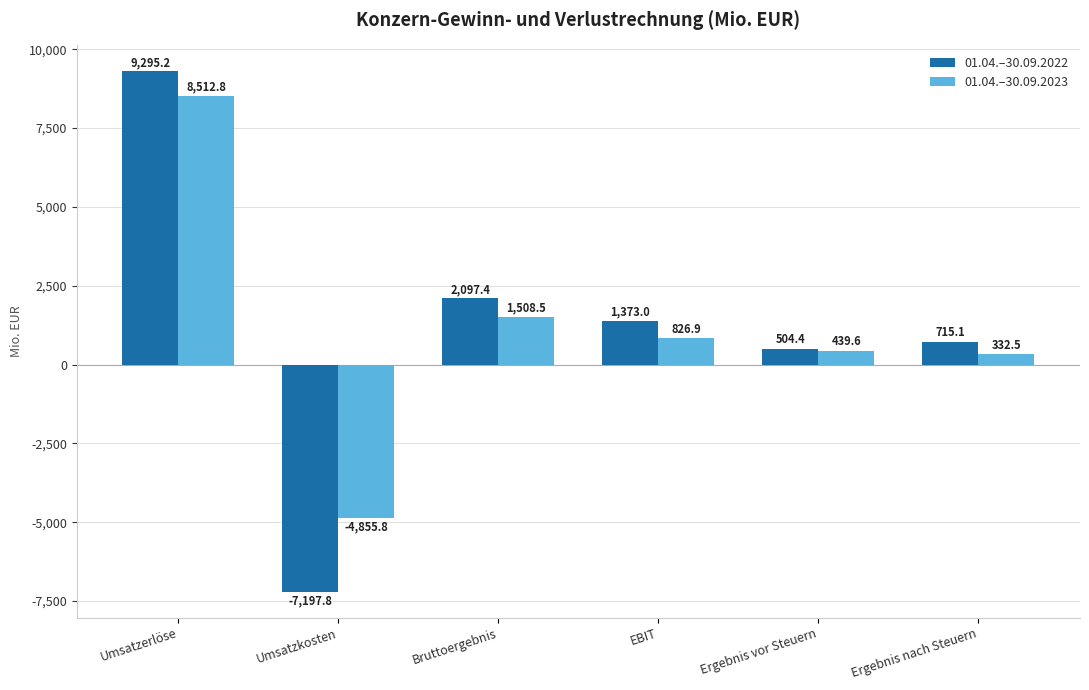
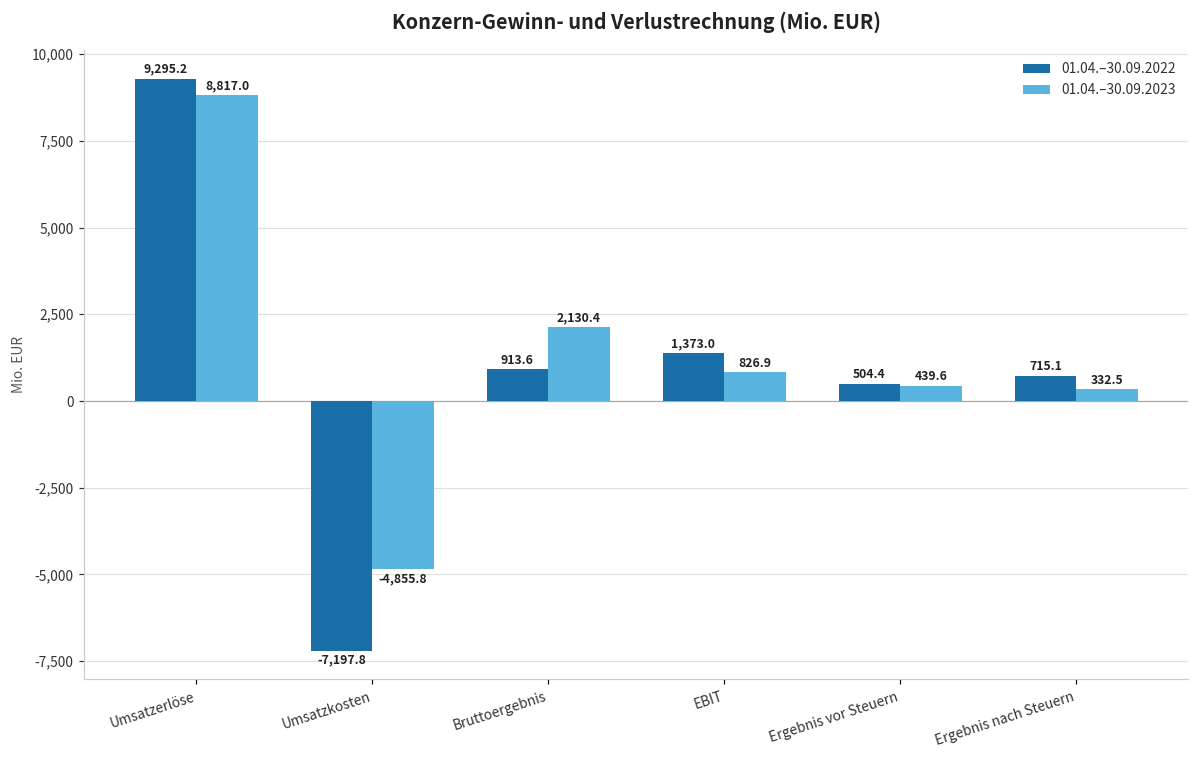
01.04.–30.09.2023, Umsatzerlöse: 8,512.8 -> 8,817.0
01.04.–30.09.2022, Bruttoergebnis: 2,097.4 -> 913.6
01.04.–30.09.2023, Bruttoergebnis: 1,508.5 -> 2,130.4
